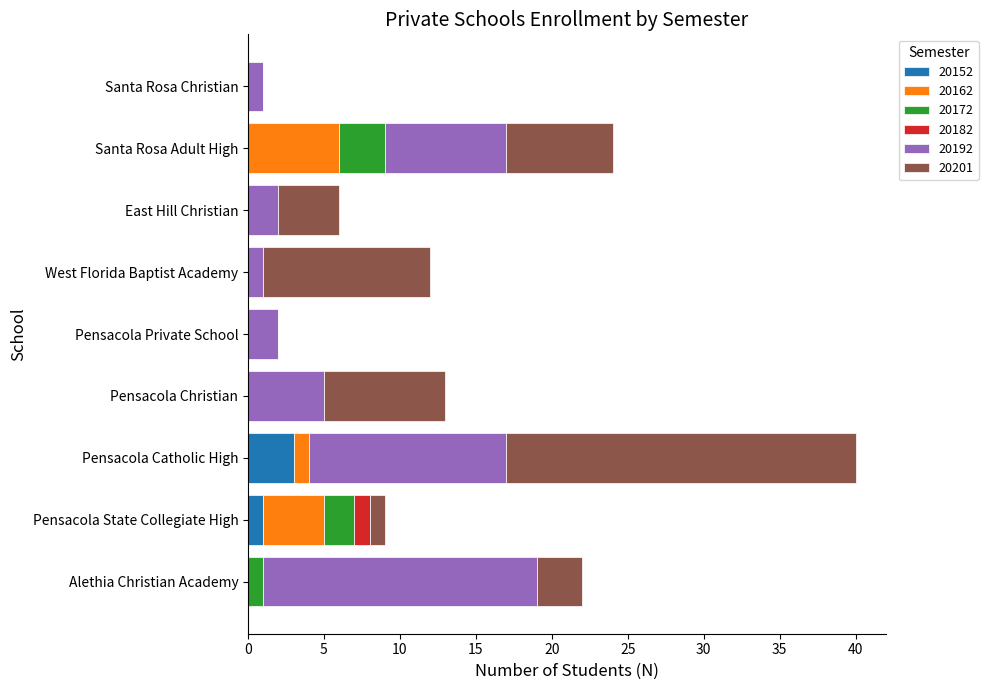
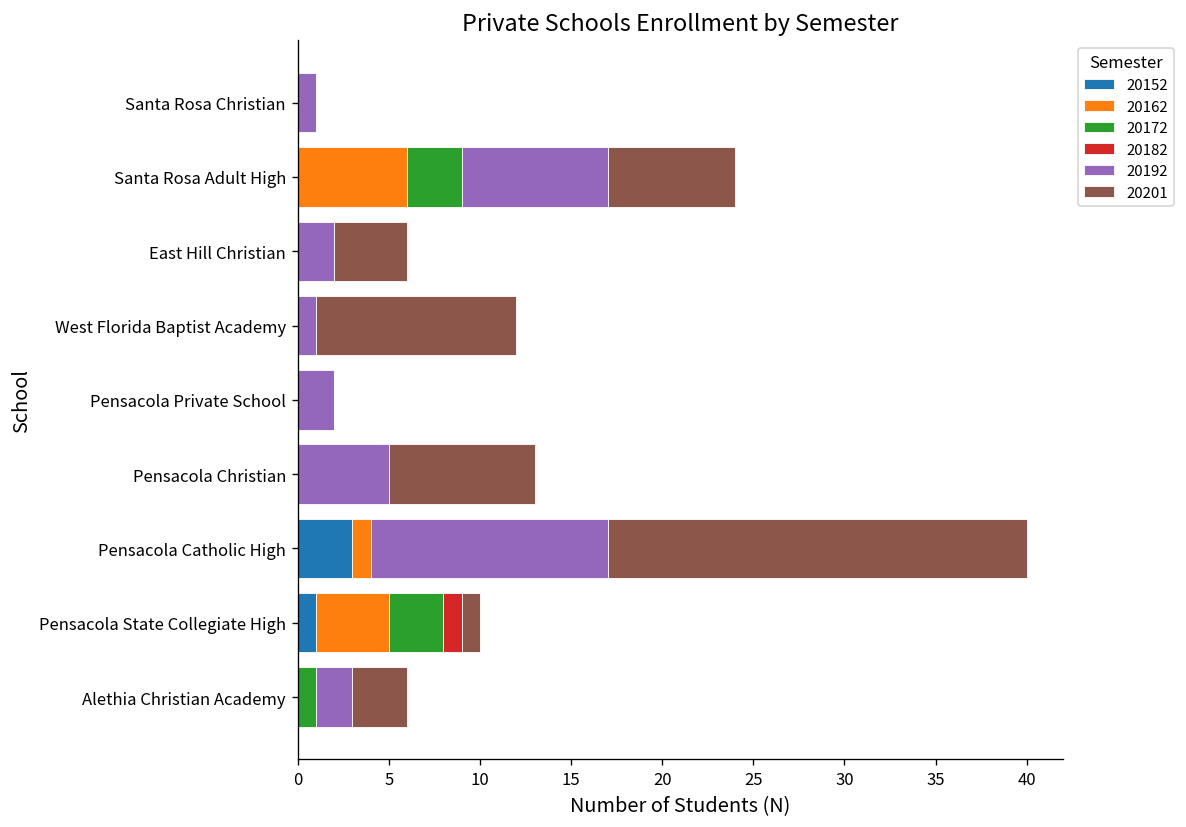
20172, Pensacola State Collegiate High: 2 -> 3
20192, Alethia Christian Academy: 18 -> 2
